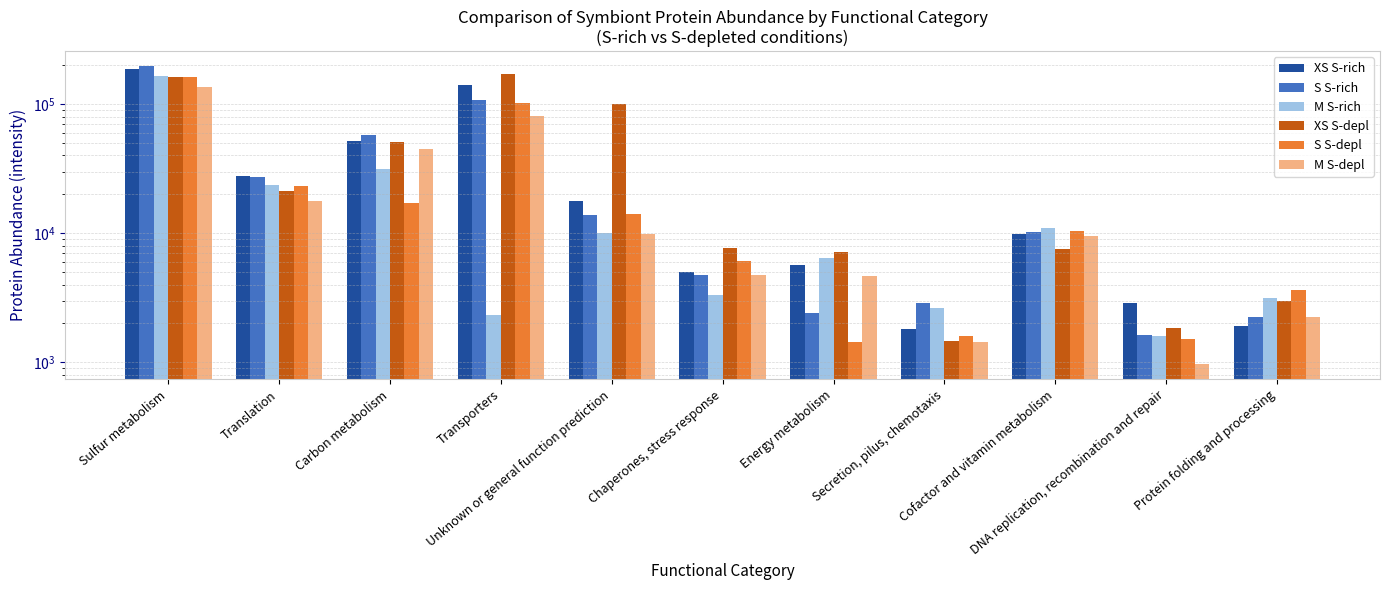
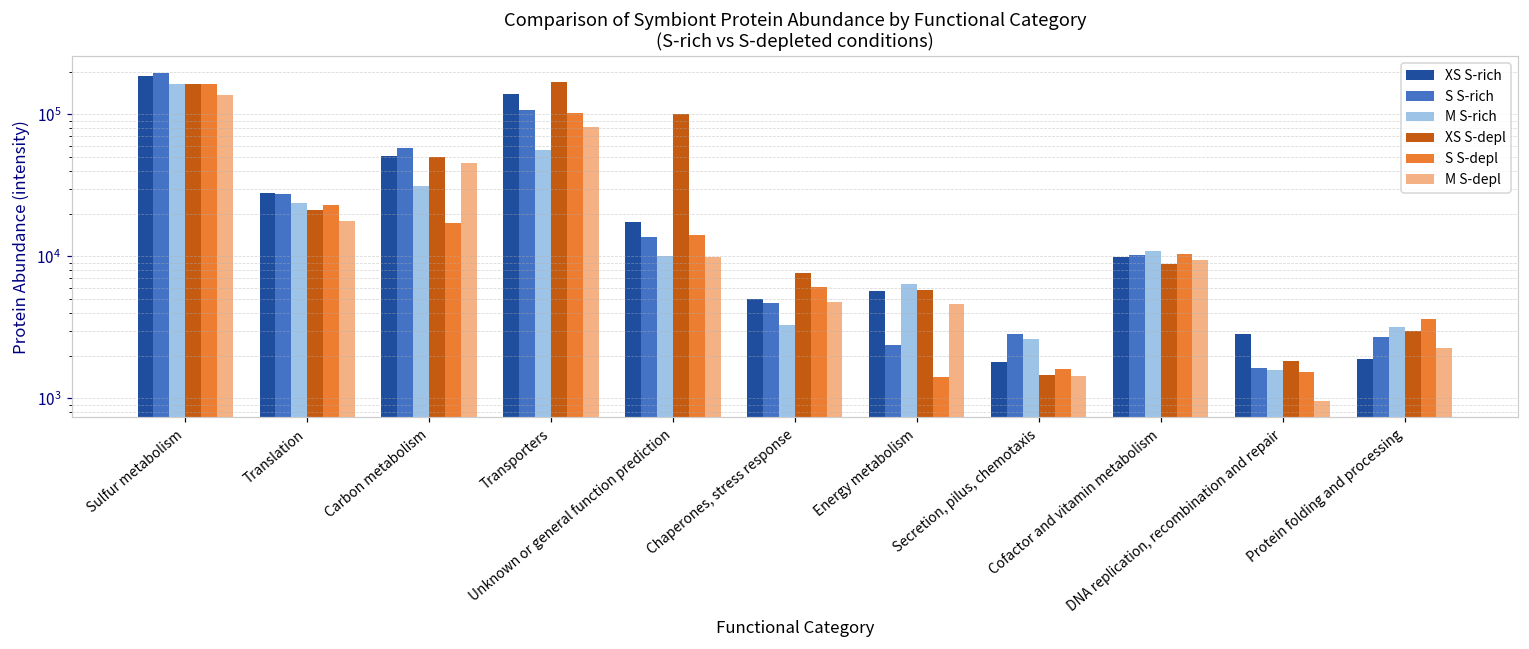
M S-rich, Transporters: 2300 -> 60000
XS S-depl, Energy metabolism: 7000 -> 6000
XS S-depl, Cofactor and vitamin metabolism: 8000 -> 9000
S S-rich, Protein folding and processing: 2200 -> 2700
